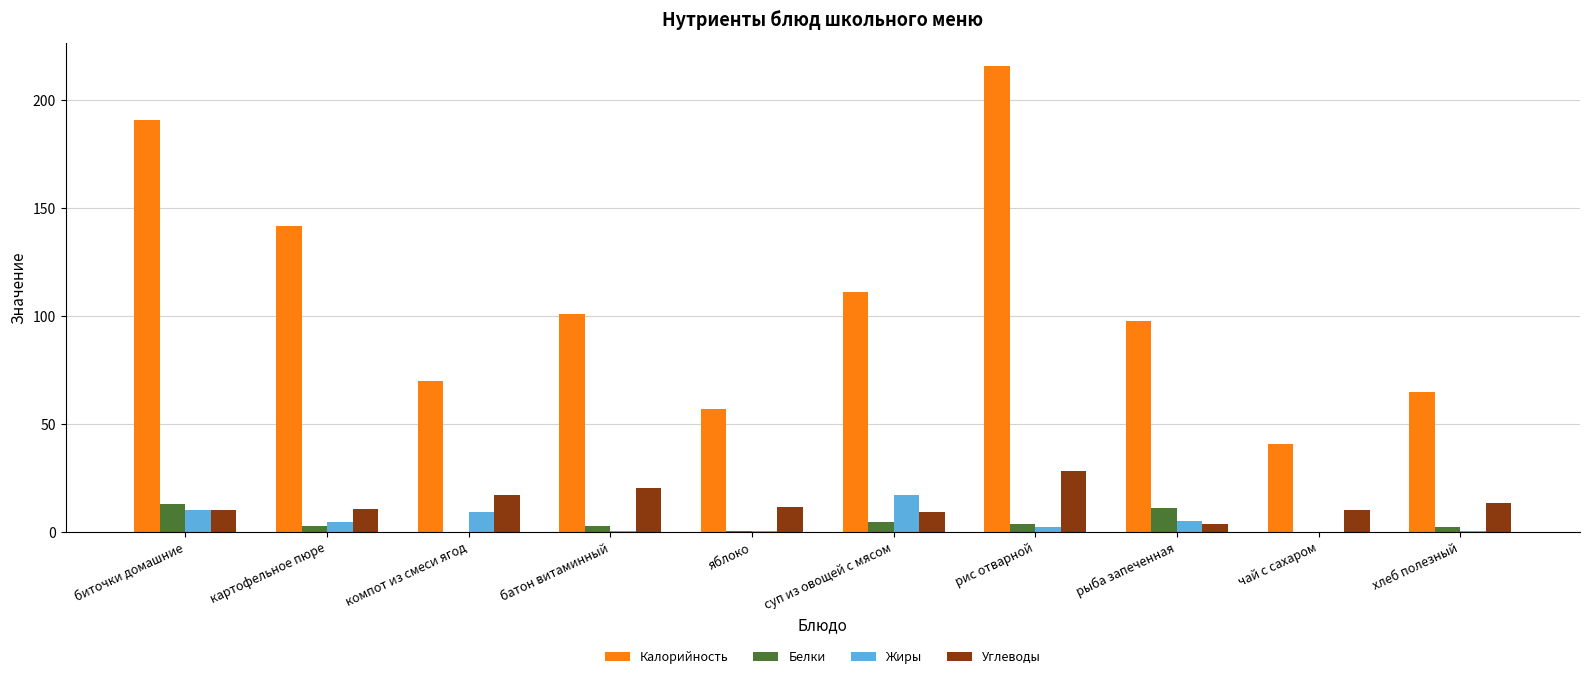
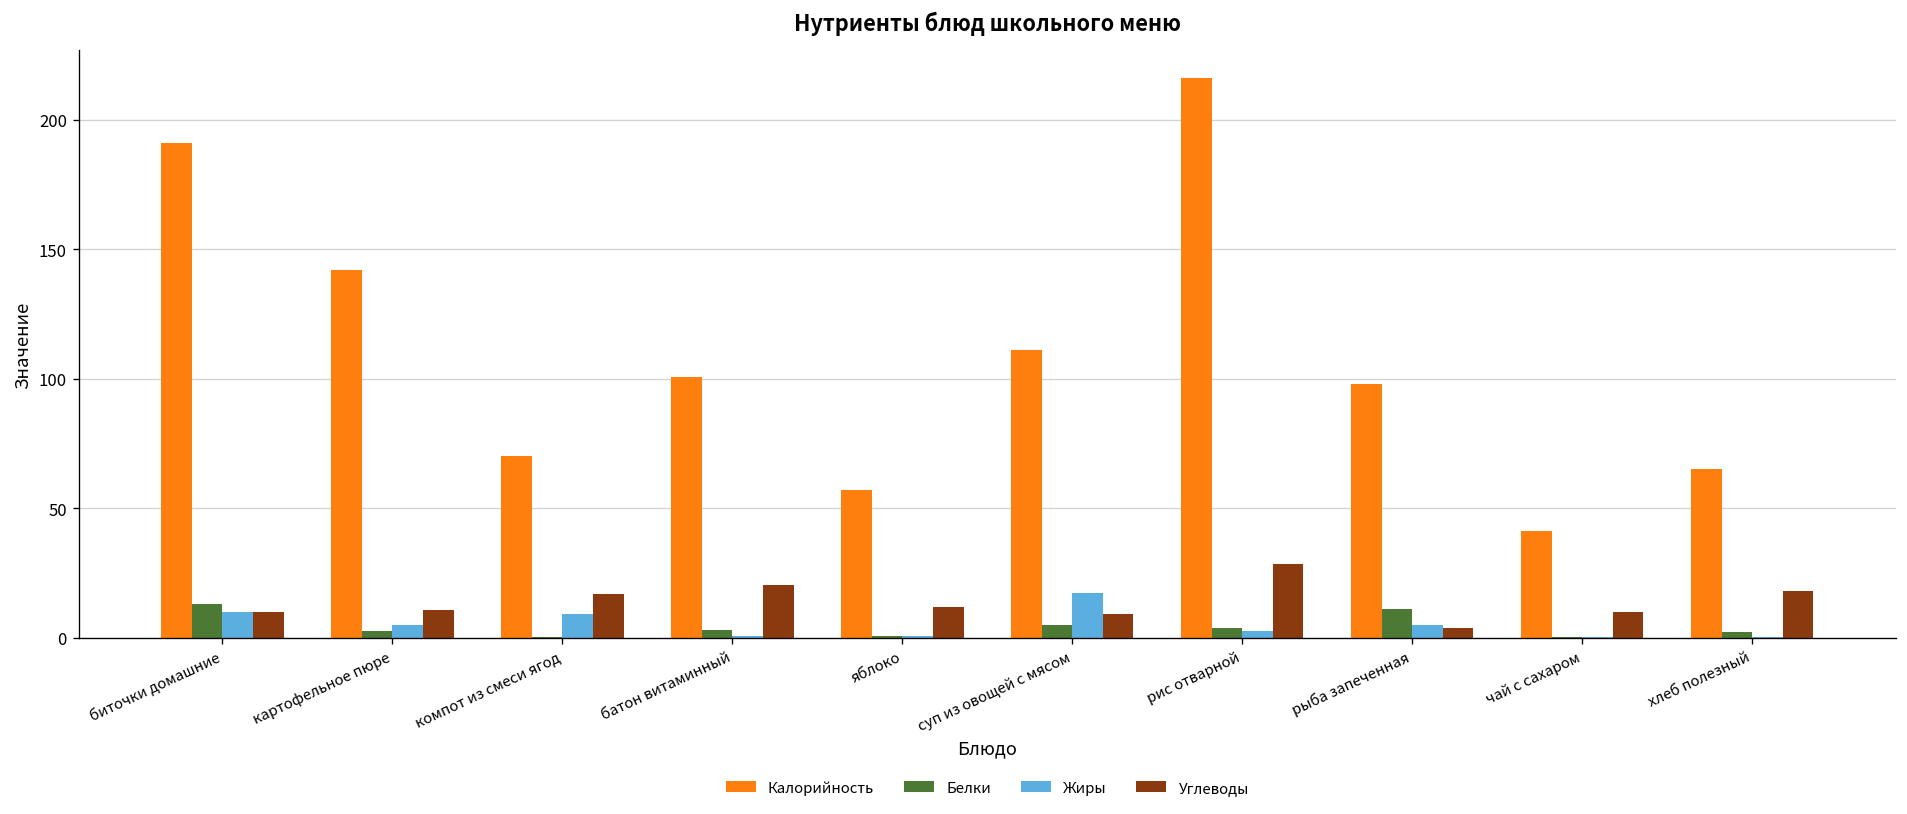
Углеводы, хлеб полезный: 13 -> 18
